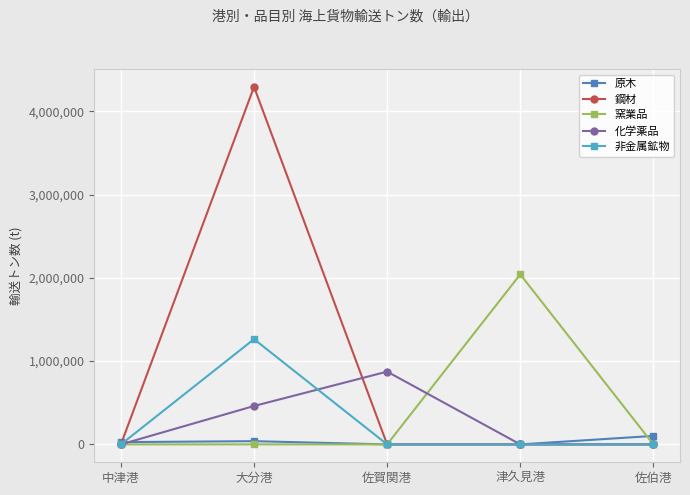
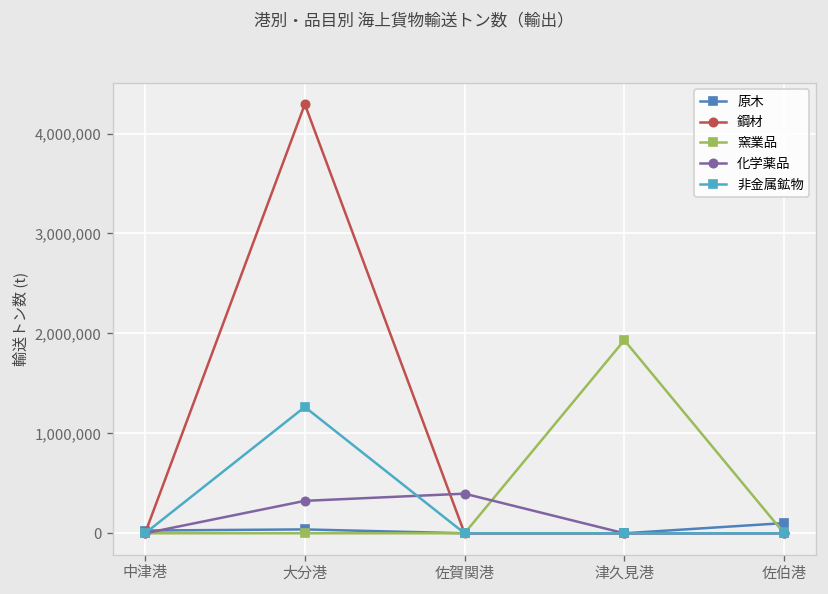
化学薬品, 大分港: 500,000 -> 300,000
化学薬品, 佐賀関港: 900,000 -> 400,000
窯業品, 津久見港: 2,000,000 -> 1,900,000
